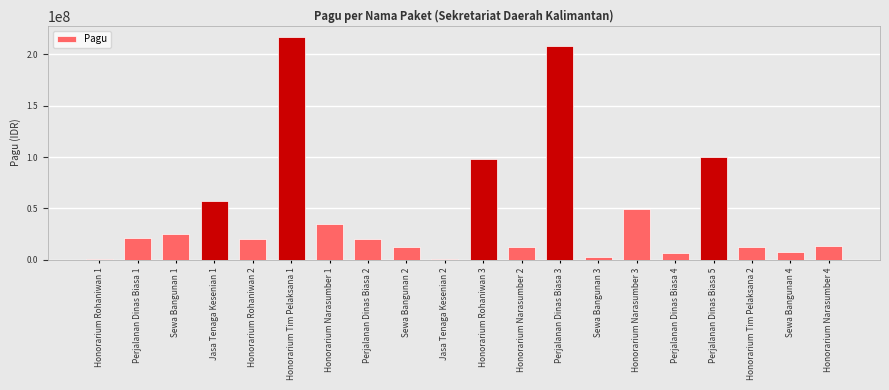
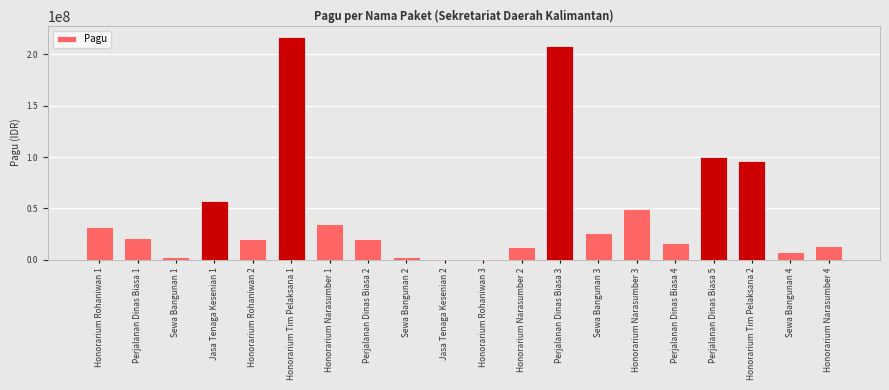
Honorarium Rohaniwan 1: 0 -> 32000000
Sewa Bangunan 1: 25000000 -> 3000000
Sewa Bangunan 2: 12000000 -> 3000000
Honorarium Rohaniwan 3: 98000000 -> 0
Sewa Bangunan 3: 3000000 -> 26000000
Perjalanan Dinas Biasa 4: 7000000 -> 16000000
Honorarium Tim Pelaksana 2: 12000000 -> 96000000
